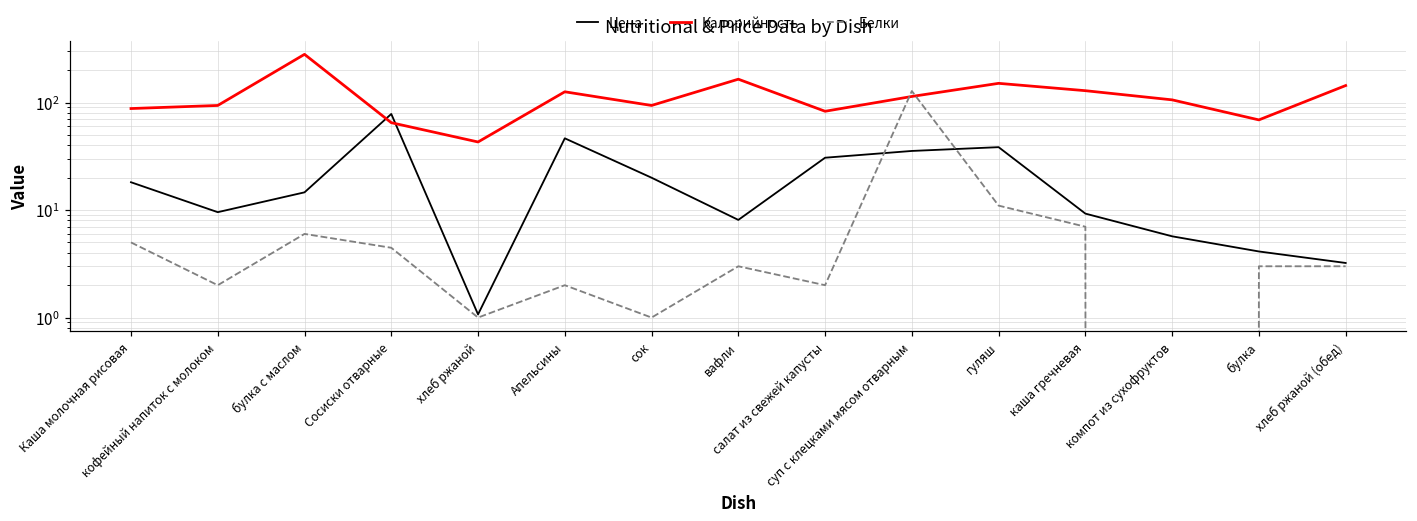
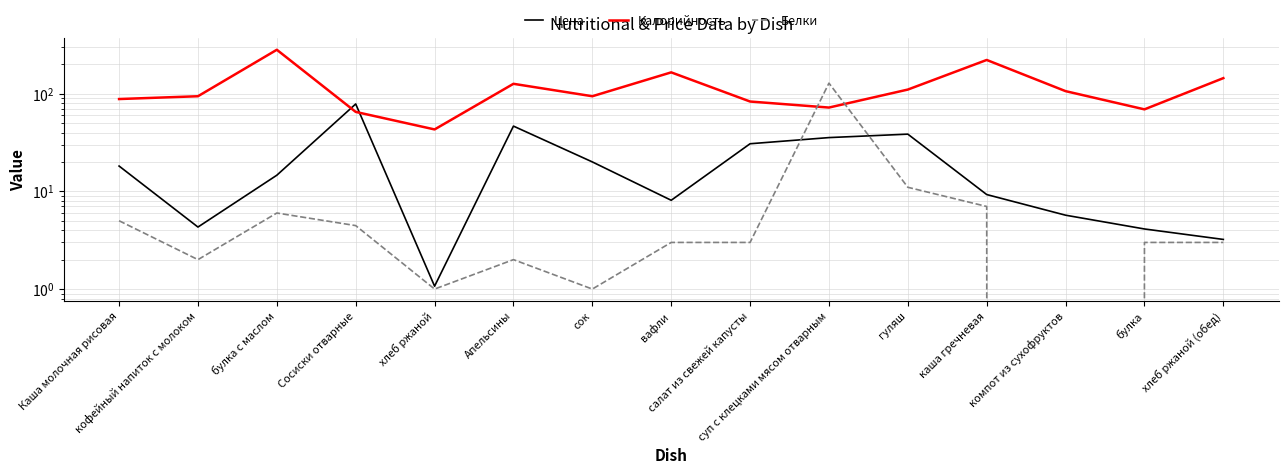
Цена, кофейный напиток с молоком: 10 -> 4
Белки, салат из свежей капусты: 2 -> 3
Калорийность, суп с клецками мясом отварным: 110 -> 70
Калорийность, гуляш: 150 -> 110
Калорийность, каша гречневая: 130 -> 220
